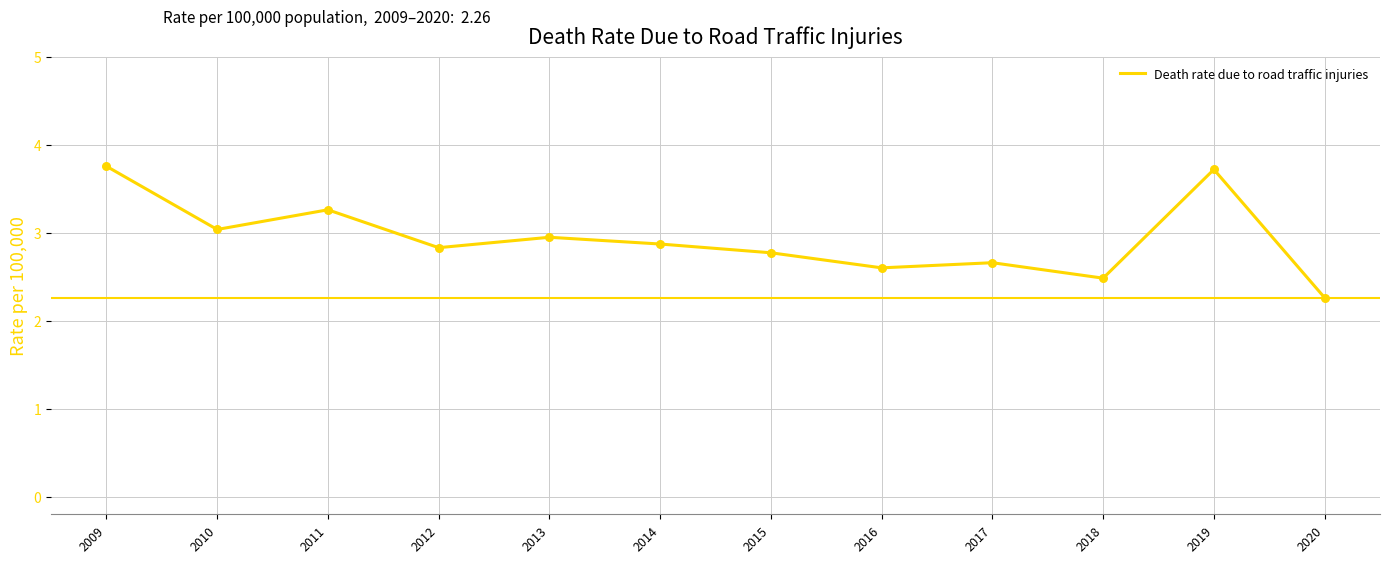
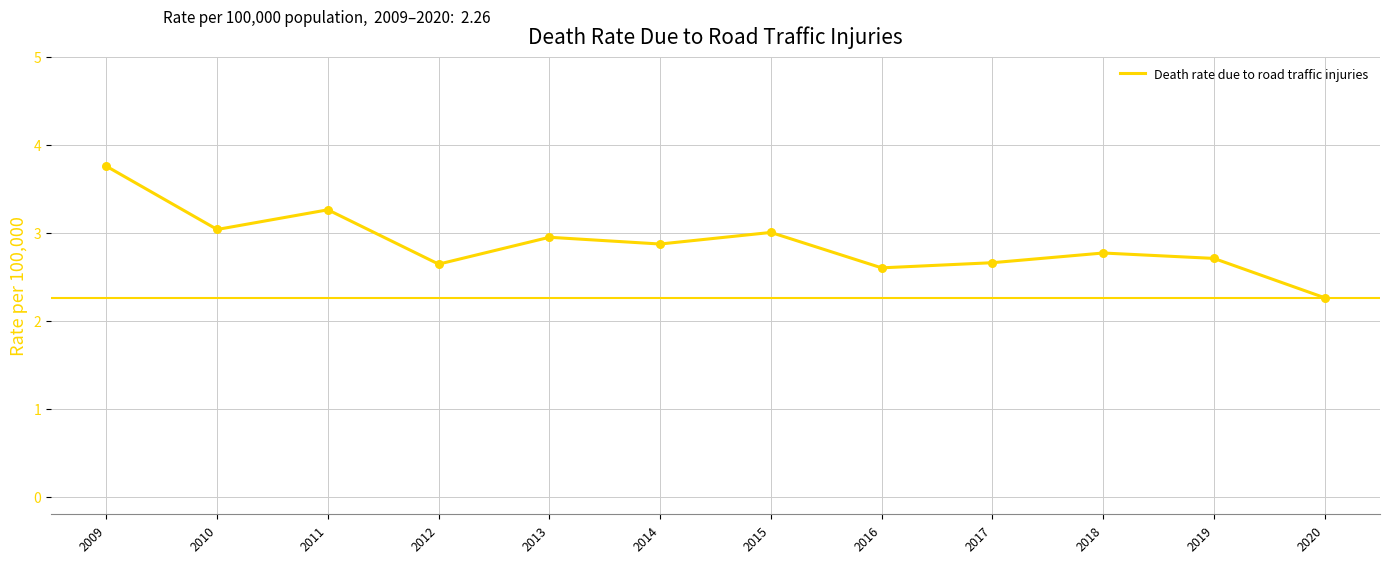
2012: 2.8 -> 2.6
2015: 2.8 -> 3.0
2018: 2.5 -> 2.8
2019: 3.7 -> 2.7
